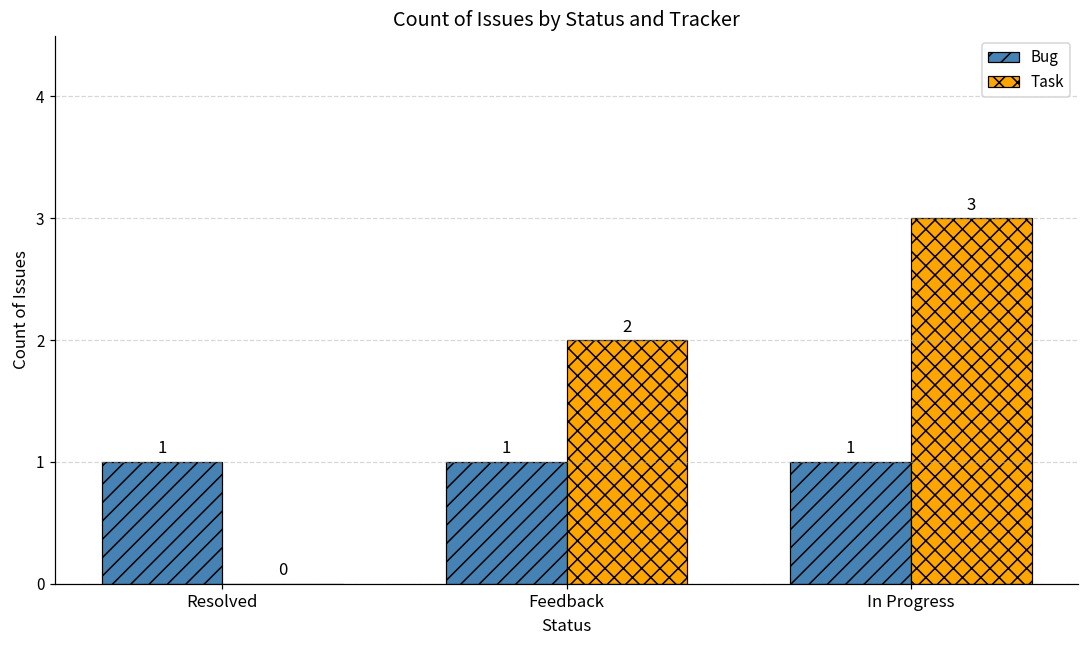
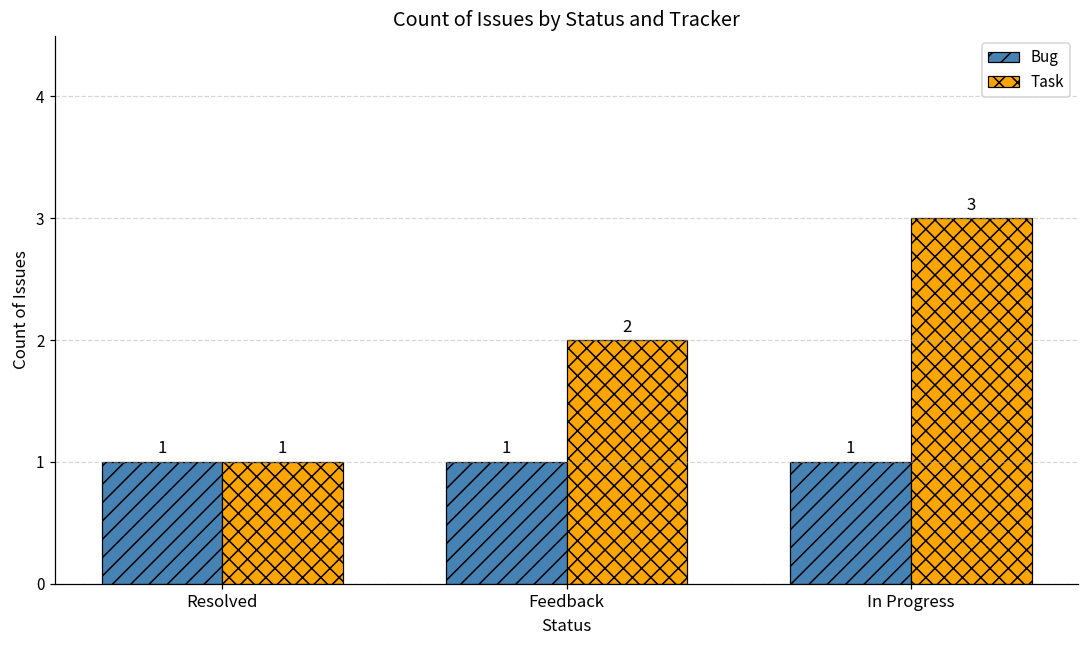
Task, Resolved: 0 -> 1
